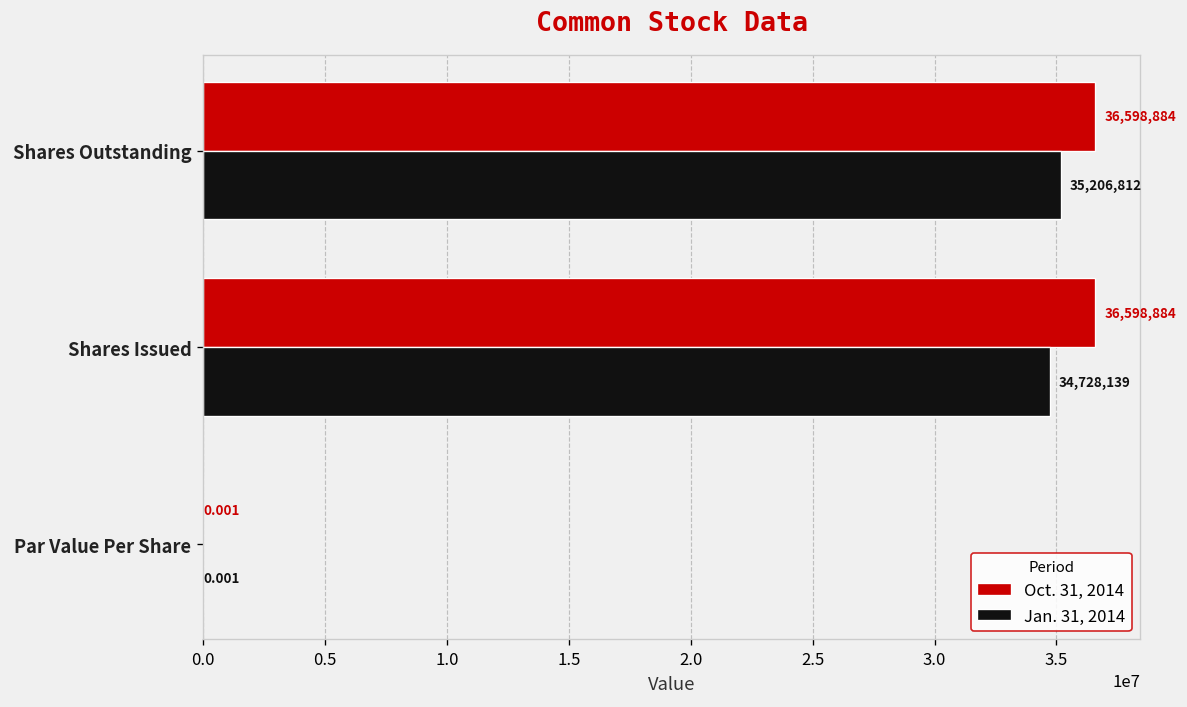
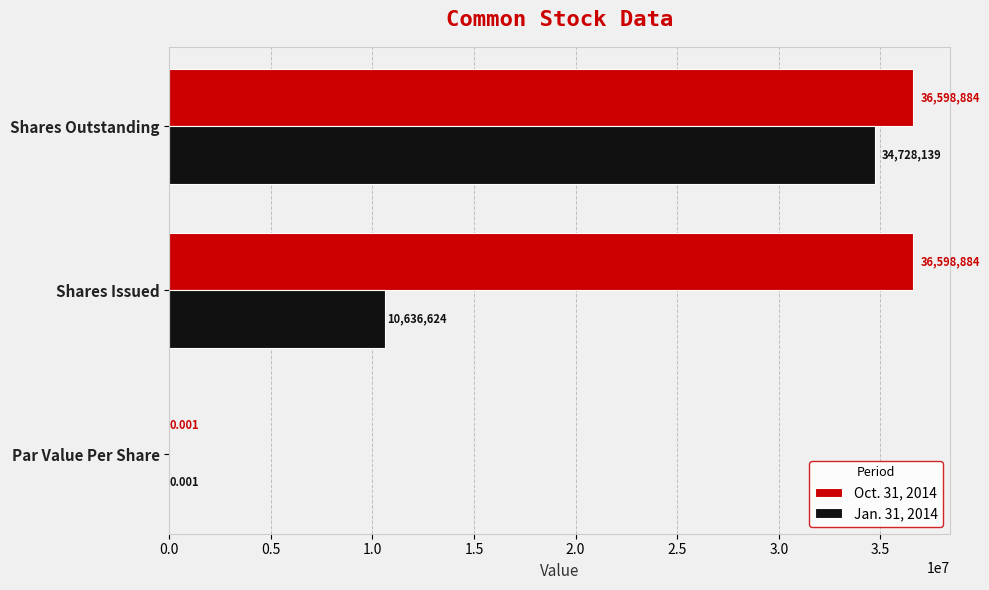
Jan. 31, 2014, Shares Outstanding: 35,206,812 -> 34,728,139
Jan. 31, 2014, Shares Issued: 34,728,139 -> 10,636,624
